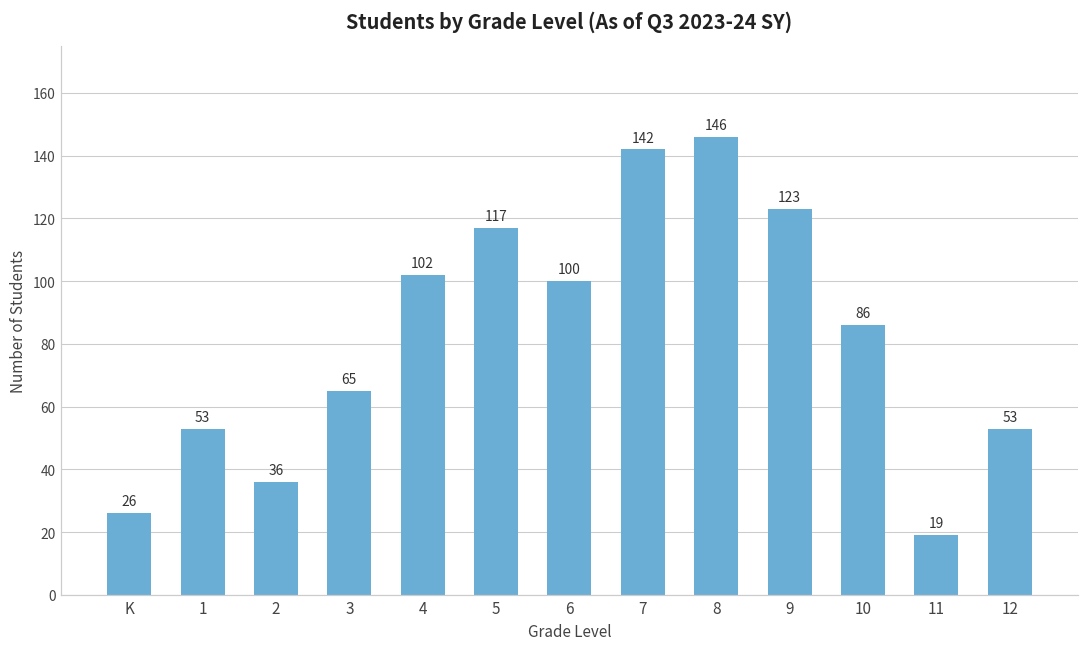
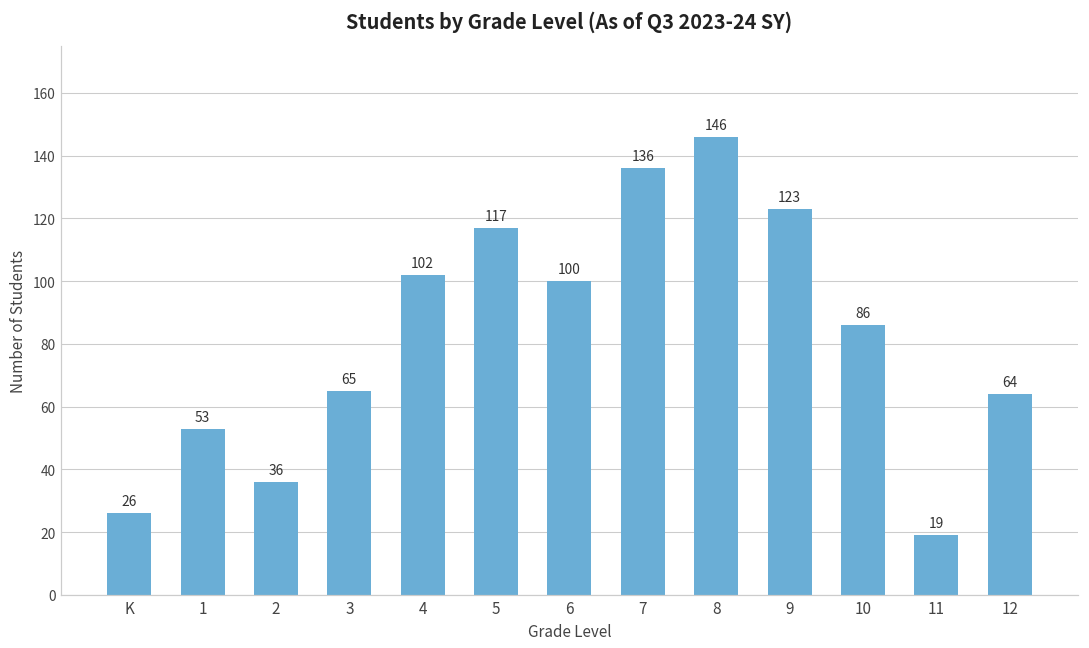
7: 142 -> 136
12: 53 -> 64
